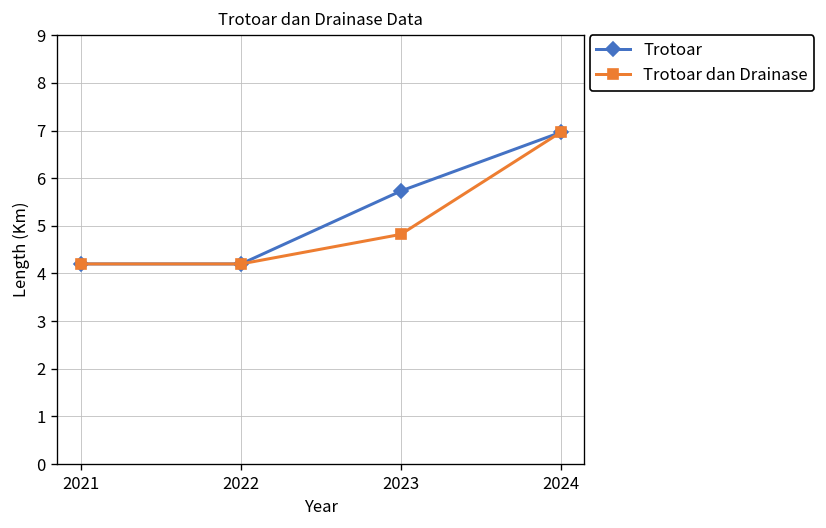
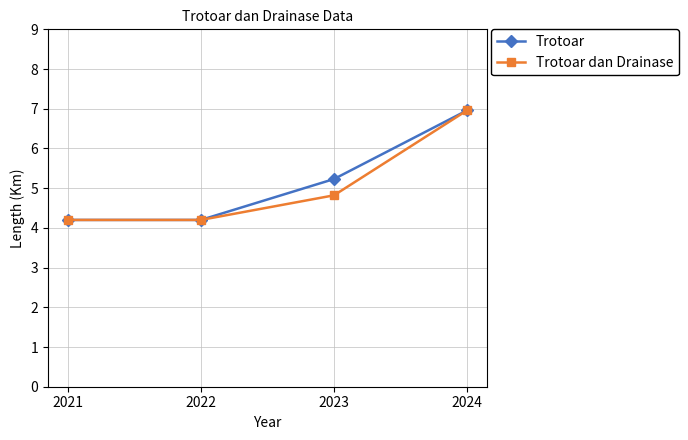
Trotoar, 2023: 5.7 -> 5.2
